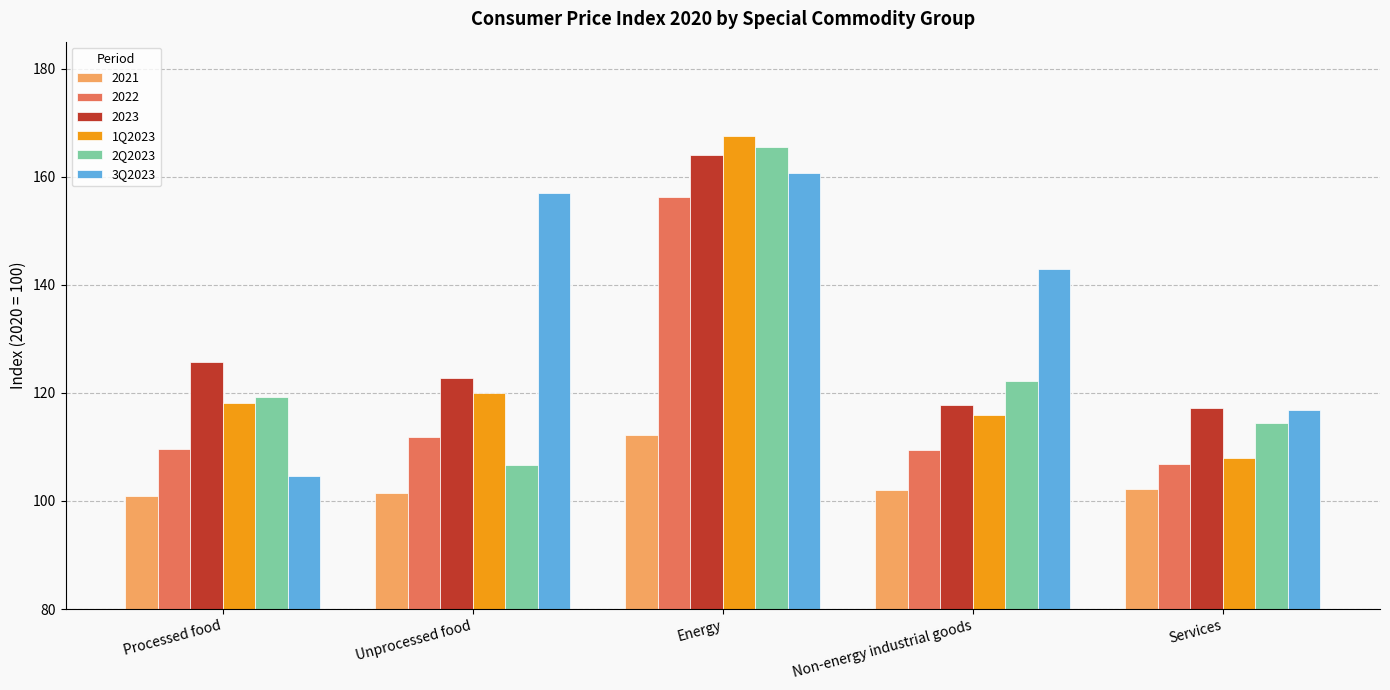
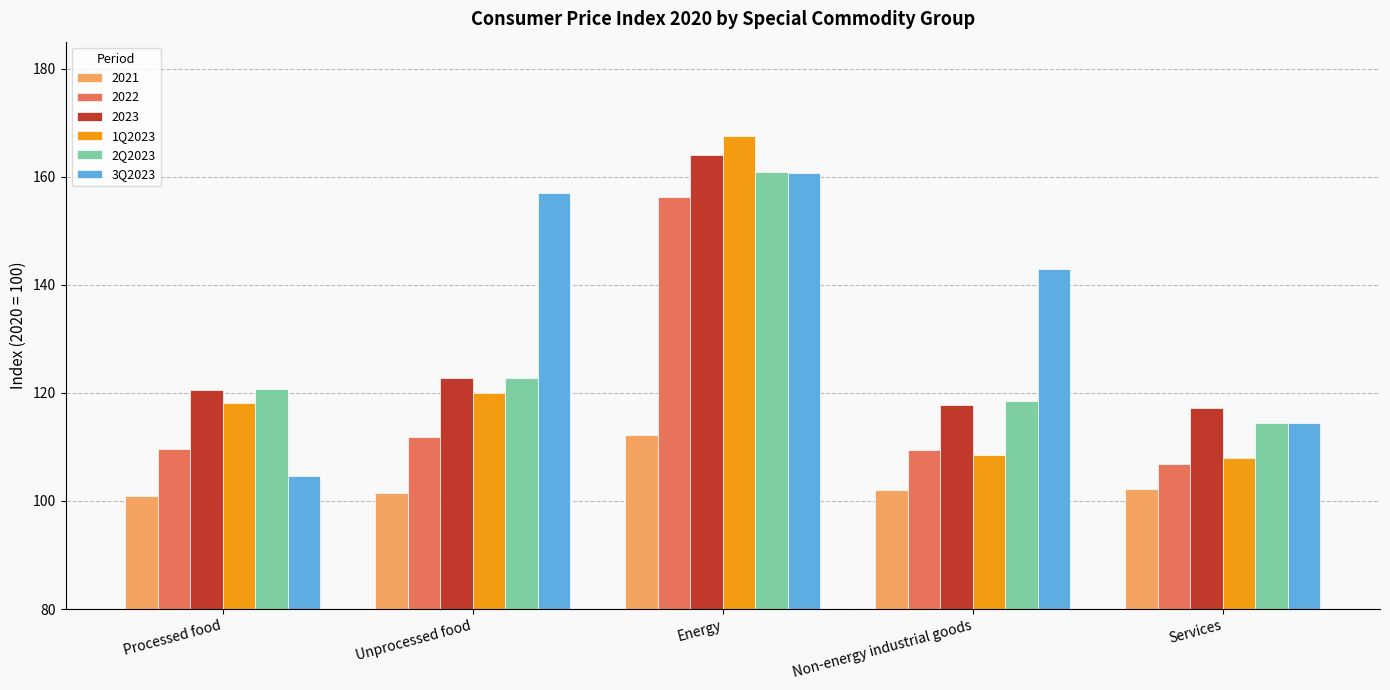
2023, Processed food: 126 -> 121
2Q2023, Processed food: 119 -> 121
2Q2023, Unprocessed food: 107 -> 123
2Q2023, Energy: 166 -> 161
1Q2023, Non-energy industrial goods: 116 -> 109
2Q2023, Non-energy industrial goods: 122 -> 119
3Q2023, Services: 117 -> 114
